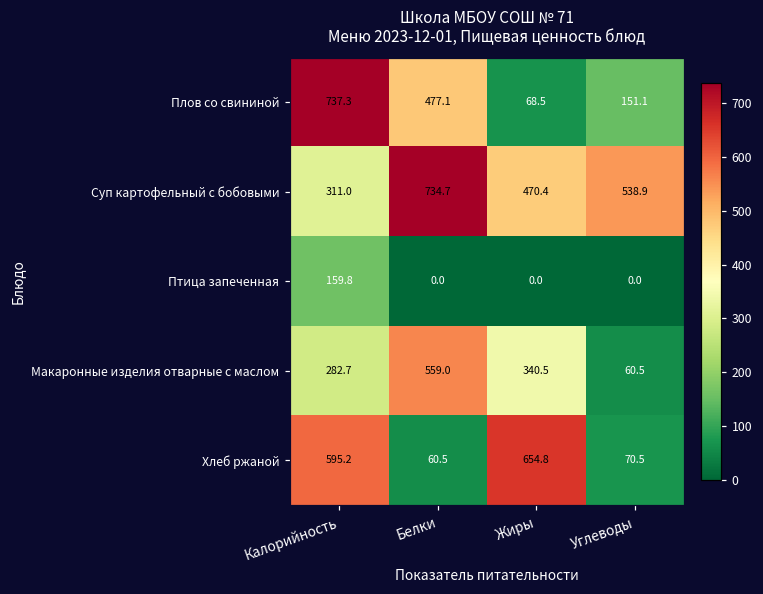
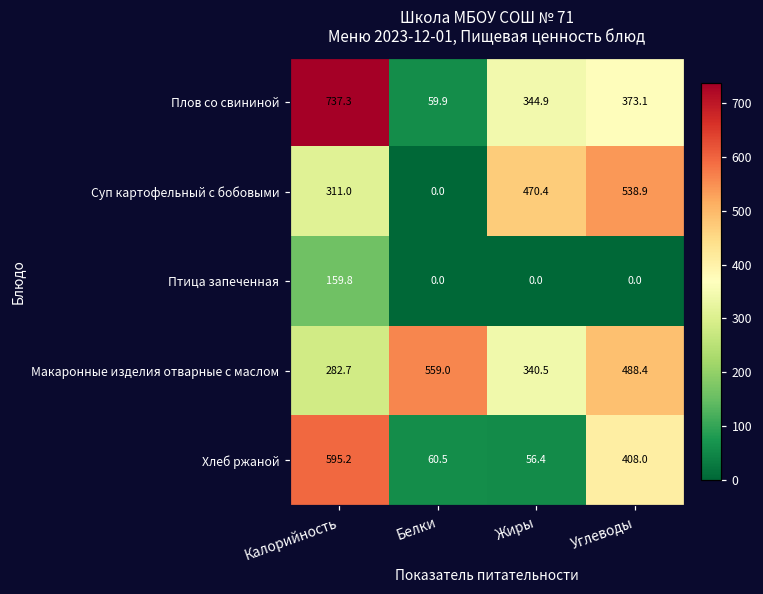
Плов со свининой, Белки: 477.1 -> 59.9
Плов со свининой, Жиры: 68.5 -> 344.9
Плов со свининой, Углеводы: 151.1 -> 373.1
Суп картофельный с бобовыми, Белки: 734.7 -> 0.0
Макаронные изделия отварные с маслом, Углеводы: 60.5 -> 488.4
Хлеб ржаной, Жиры: 654.8 -> 56.4
Хлеб ржаной, Углеводы: 70.5 -> 408.0
